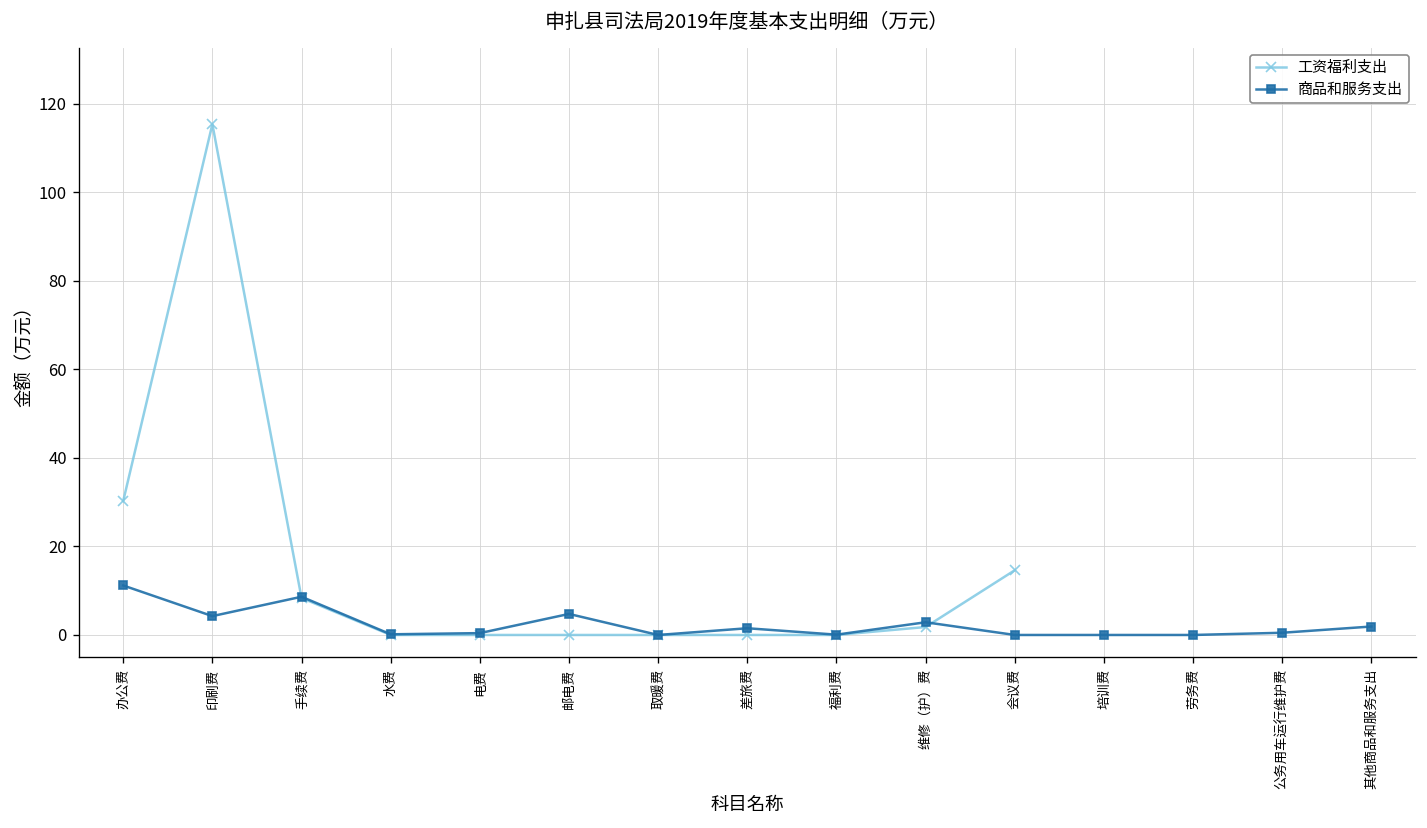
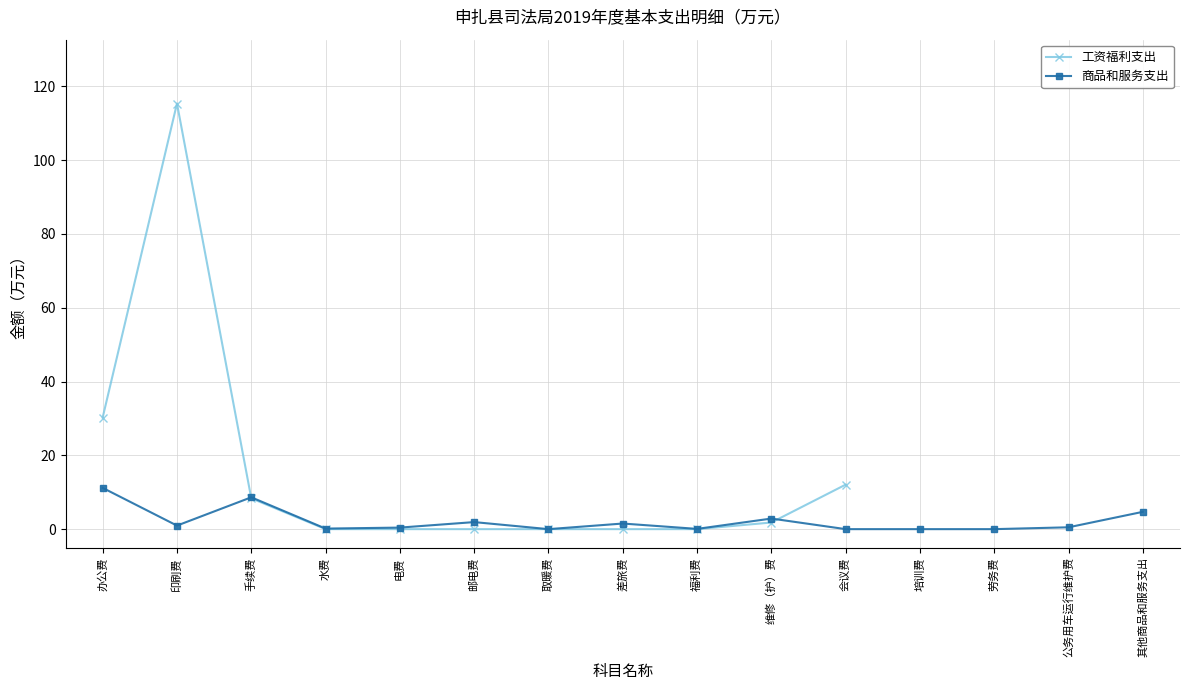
商品和服务支出, 印刷费: 4 -> 1
商品和服务支出, 邮电费: 5 -> 2
工资福利支出, 会议费: 15 -> 12
商品和服务支出, 其他商品和服务支出: 2 -> 5
